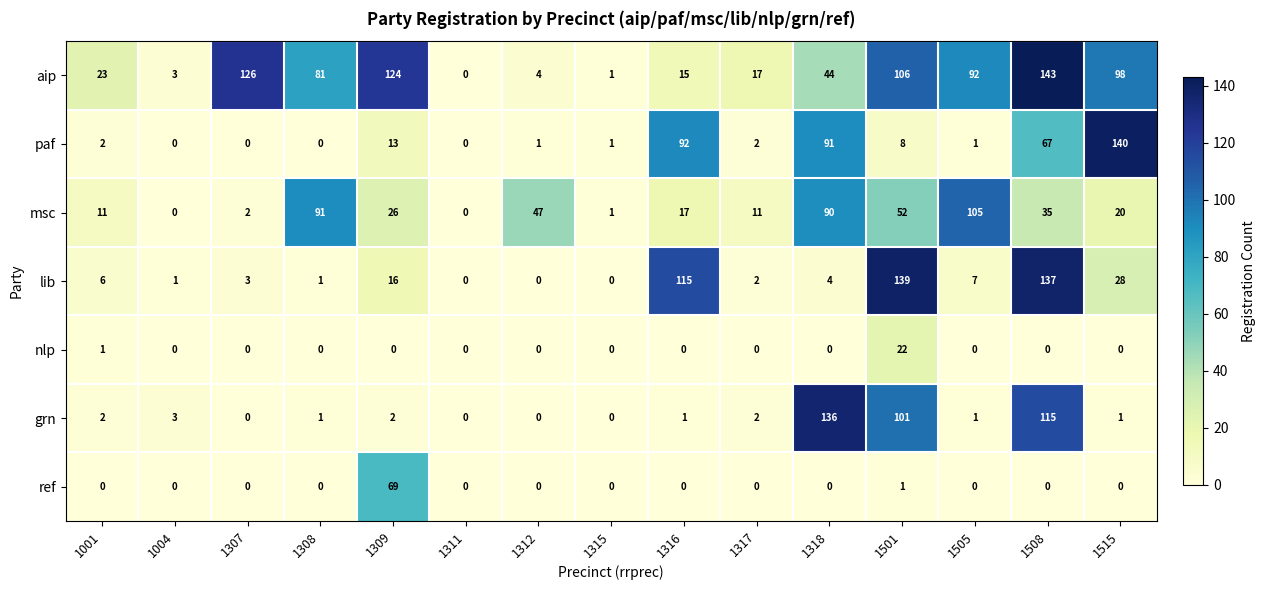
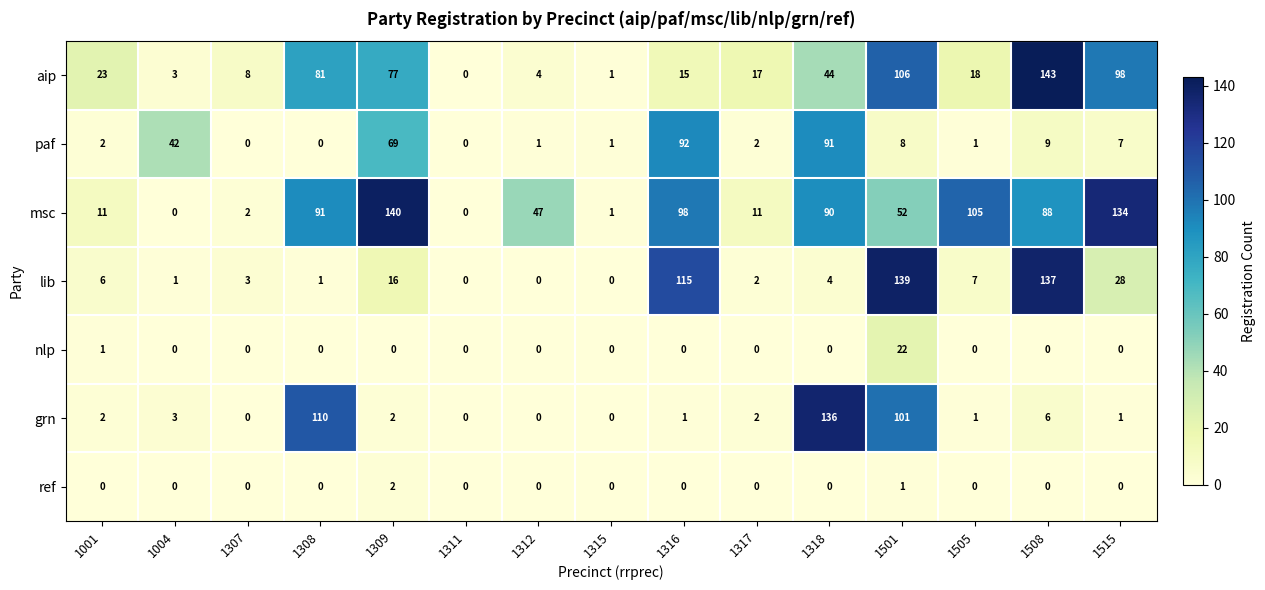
aip, 1307: 126 -> 8
aip, 1309: 124 -> 77
aip, 1505: 92 -> 18
paf, 1004: 0 -> 42
paf, 1309: 13 -> 69
paf, 1508: 67 -> 9
paf, 1515: 140 -> 7
msc, 1309: 26 -> 140
msc, 1316: 17 -> 98
msc, 1508: 35 -> 88
msc, 1515: 20 -> 134
grn, 1308: 1 -> 110
grn, 1508: 115 -> 6
ref, 1309: 69 -> 2
